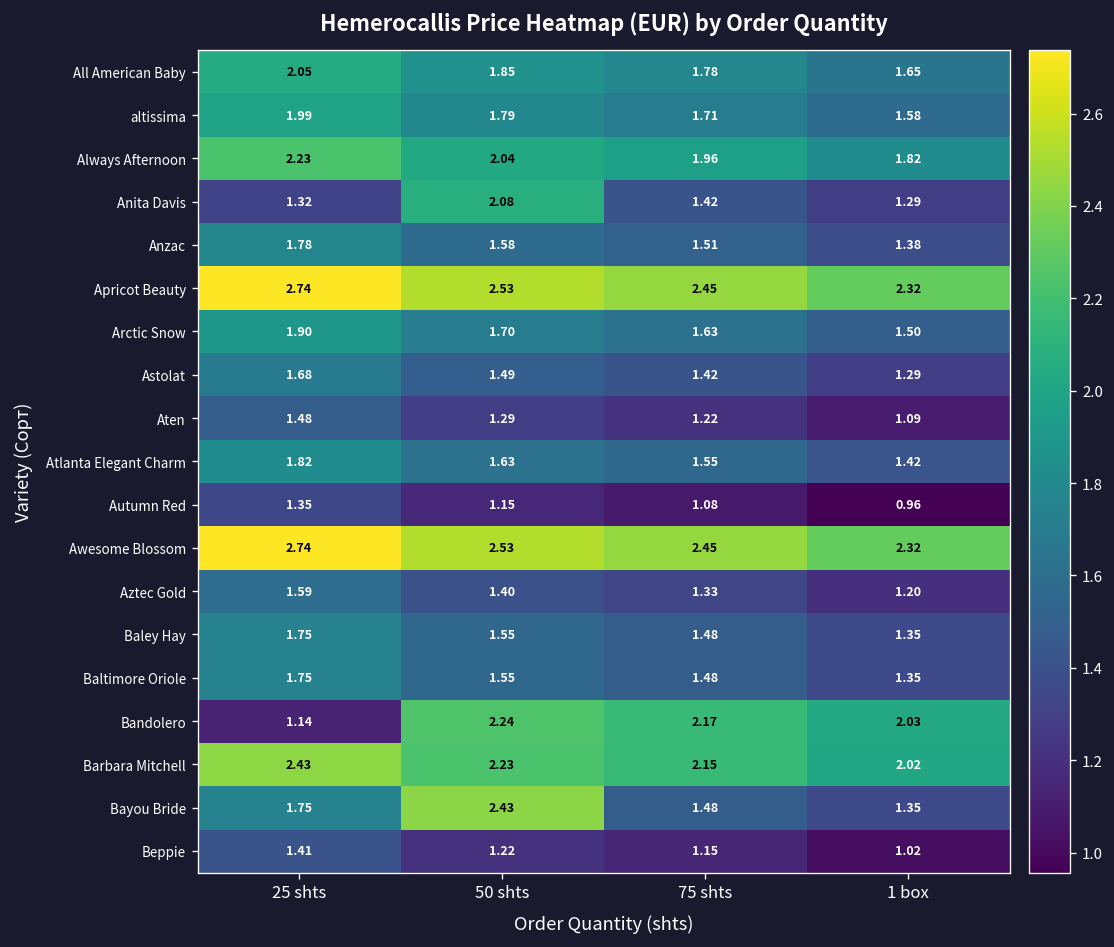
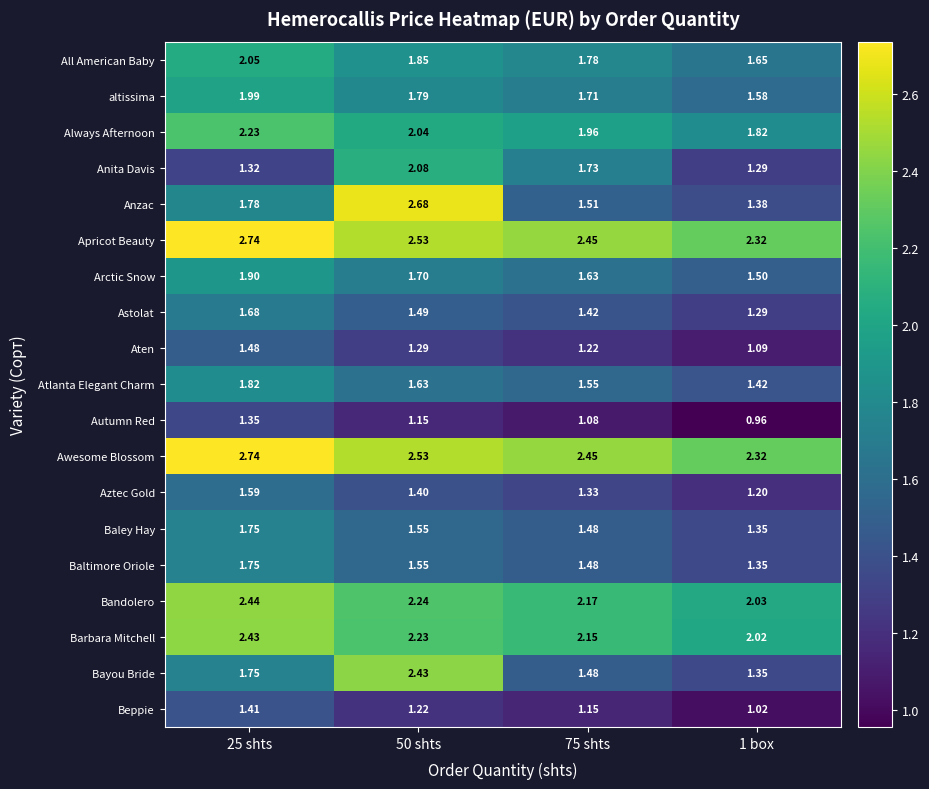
Anita Davis, 75 shts: 1.42 -> 1.73
Anzac, 50 shts: 1.58 -> 2.68
Bandolero, 25 shts: 1.14 -> 2.44
